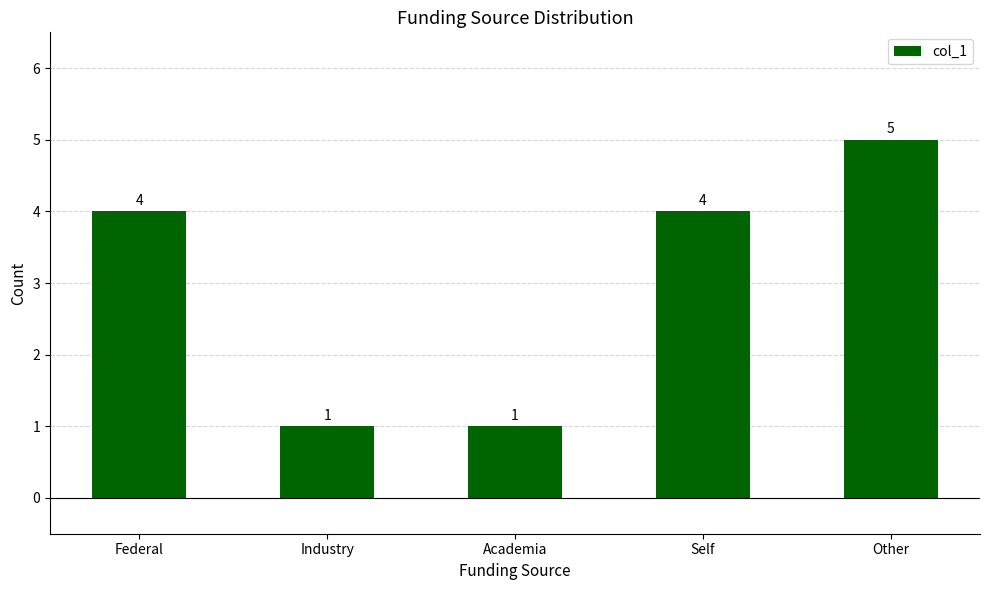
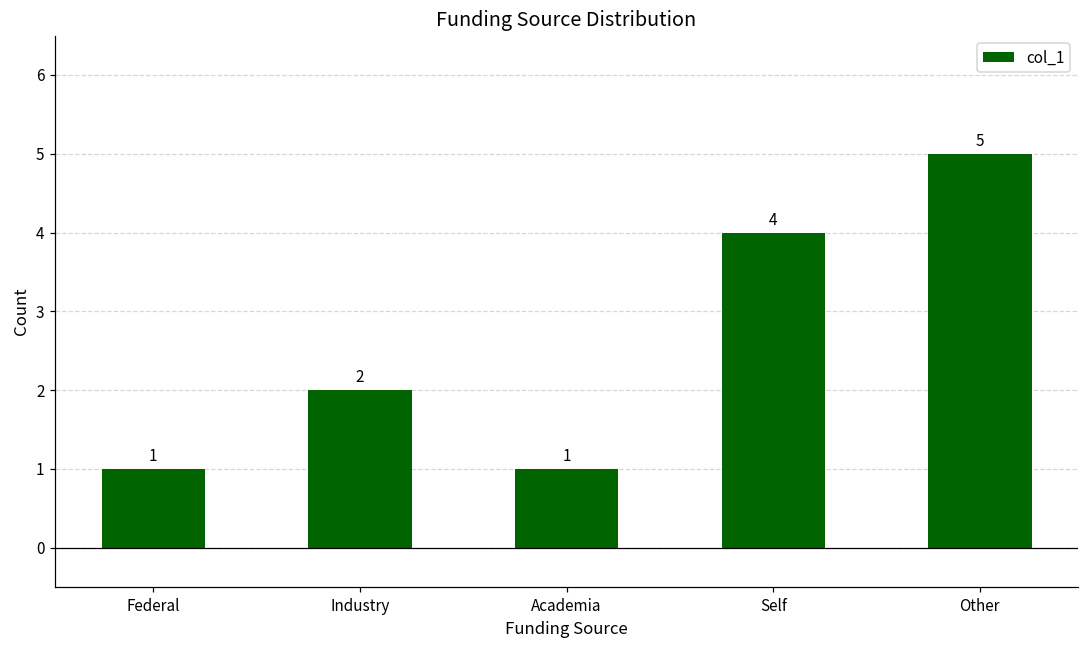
Federal: 4 -> 1
Industry: 1 -> 2
